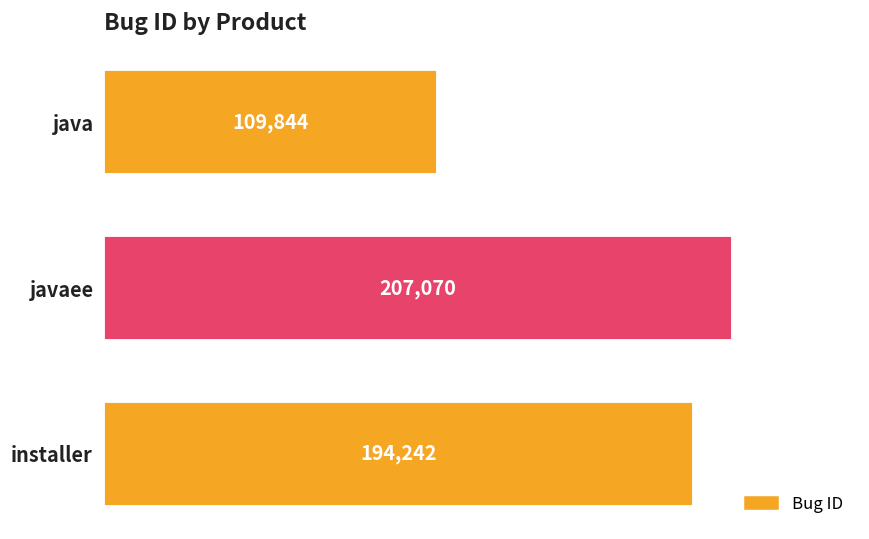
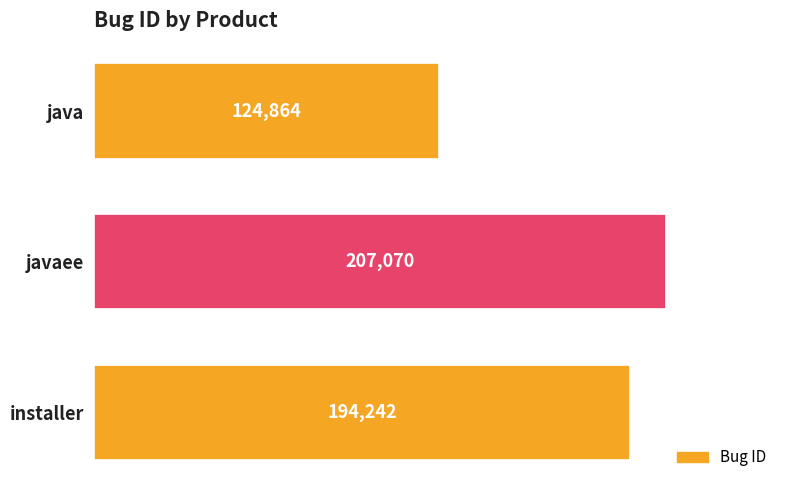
java: 109,844 -> 124,864
